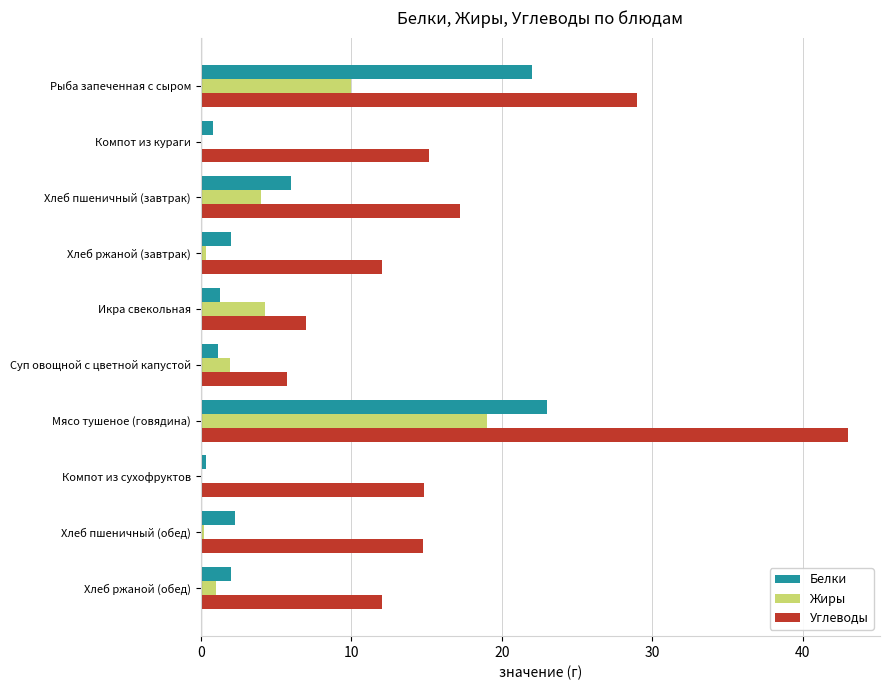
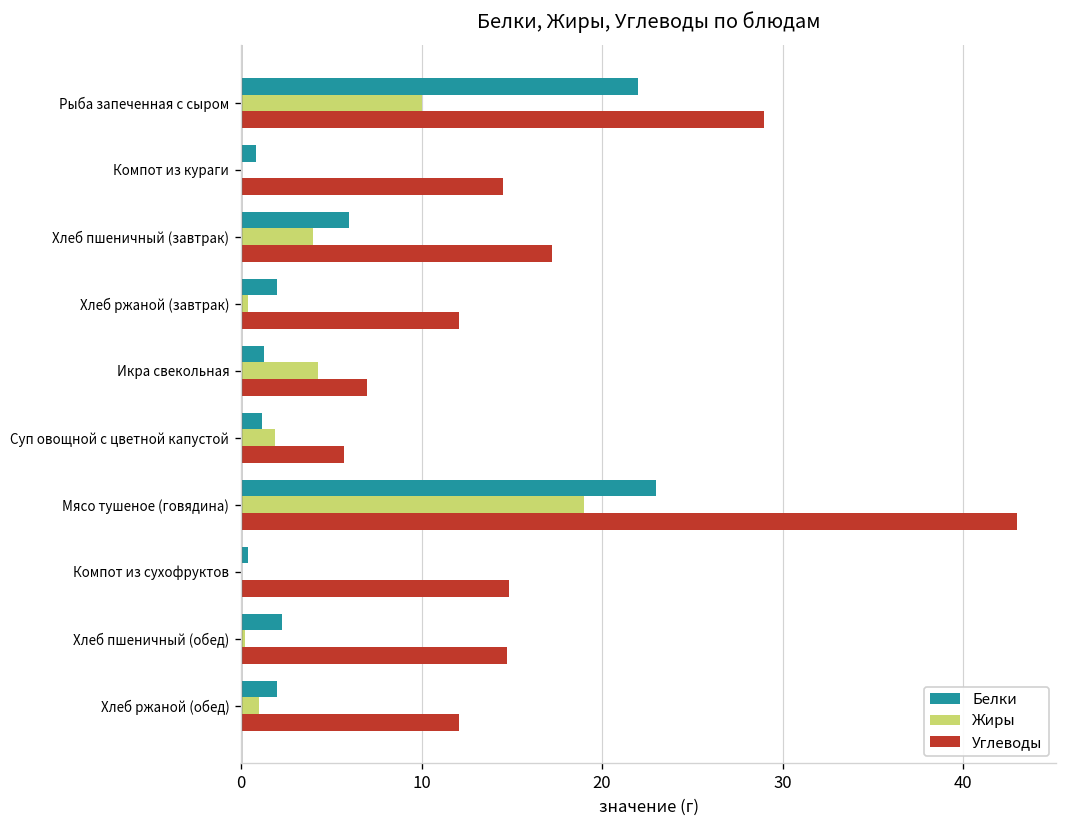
Углеводы, Компот из кураги: 15.2 -> 14.5
